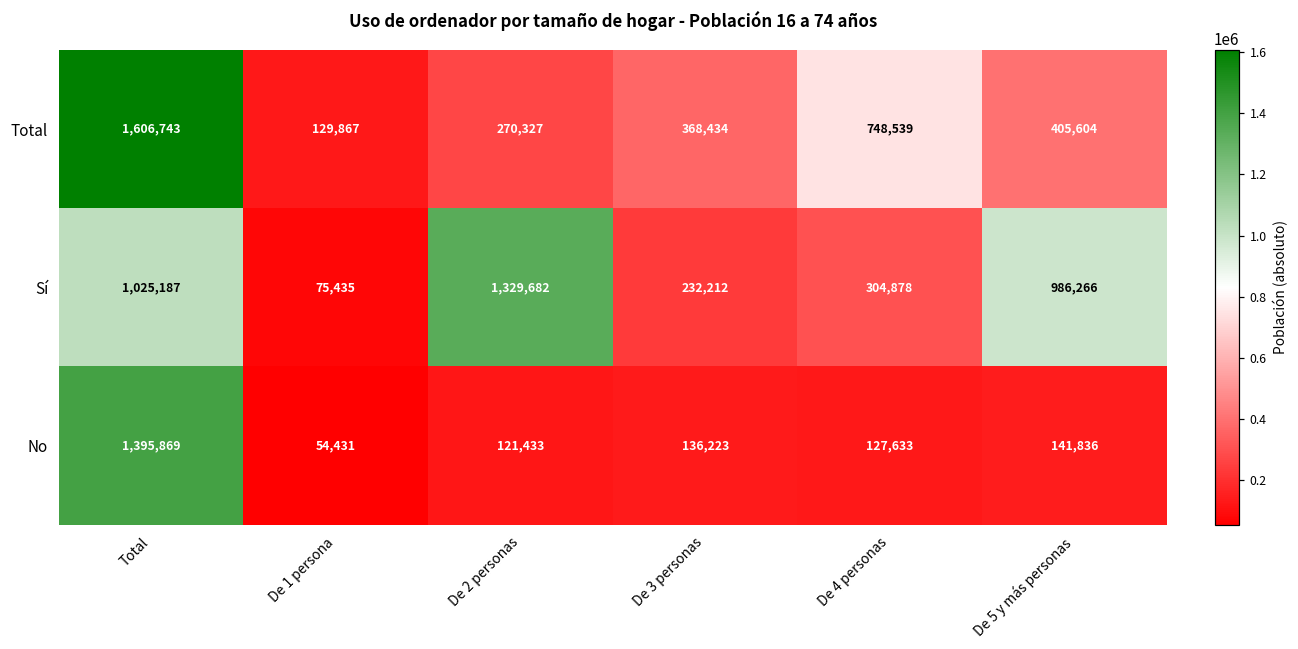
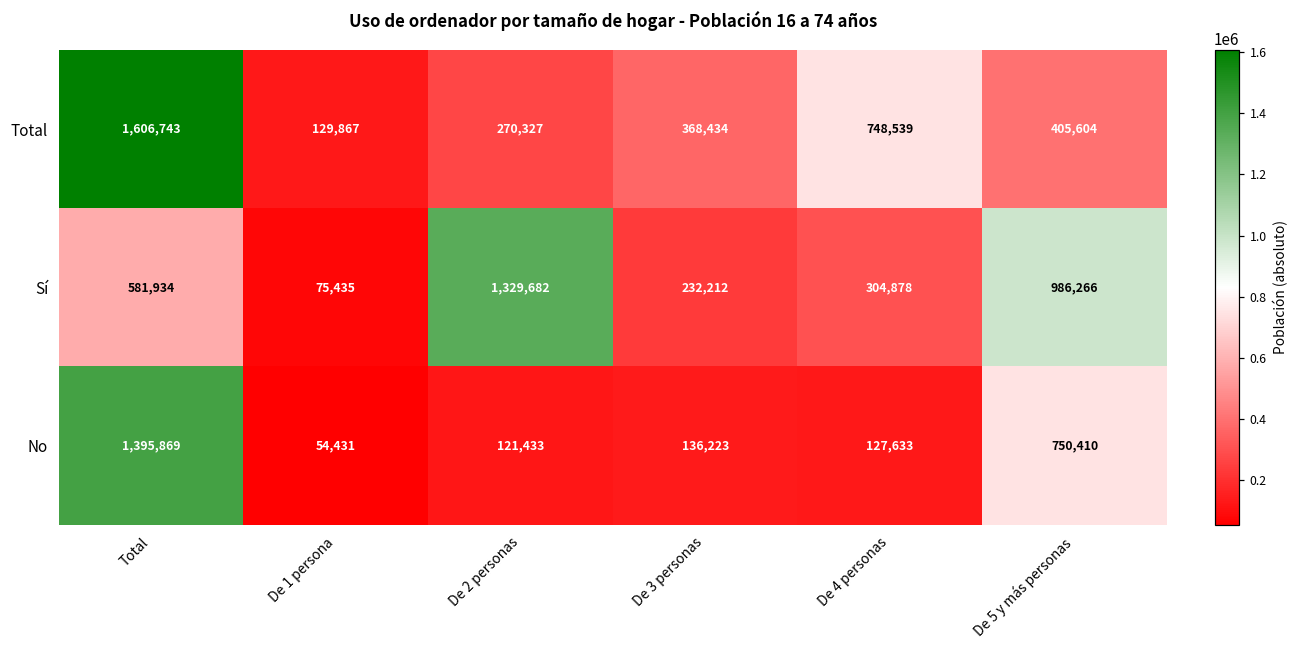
Sí, Total: 1,025,187 -> 581,934
No, De 5 y más personas: 141,836 -> 750,410
